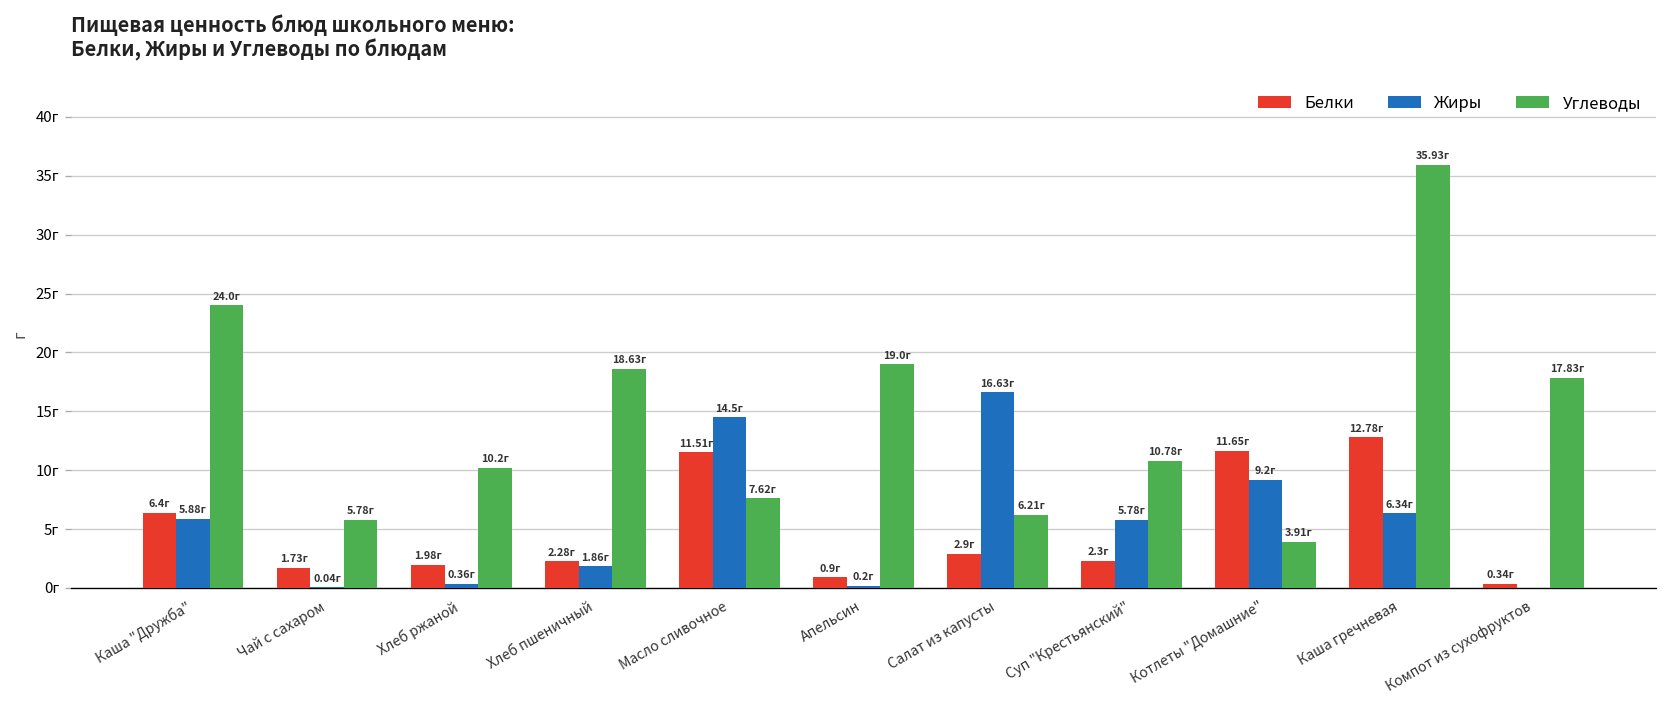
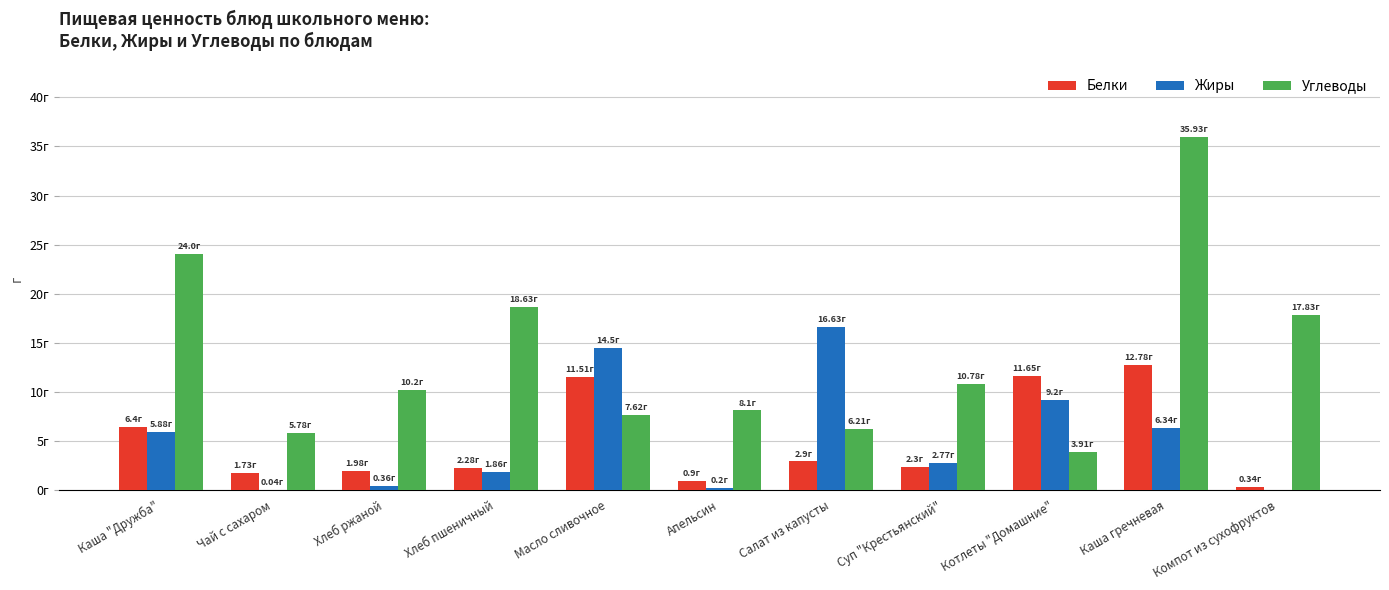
Углеводы, Апельсин: 19.0г -> 8.1г
Жиры, Суп "Крестьянский": 5.78г -> 2.77г
